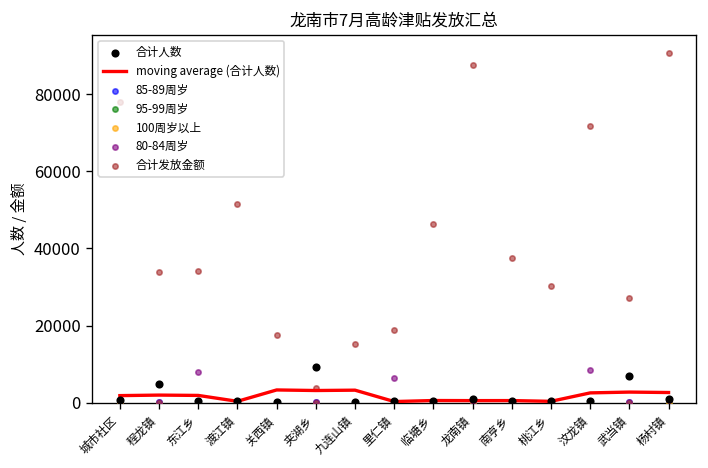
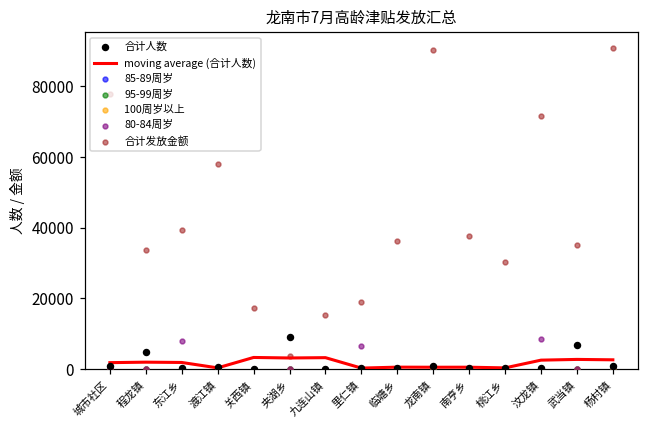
合计发放金额, 东江乡: 34000 -> 40000
合计发放金额, 渡江镇: 52000 -> 58000
合计发放金额, 临塘乡: 46000 -> 36000
合计发放金额, 龙南镇: 87000 -> 90000
合计发放金额, 武当镇: 27000 -> 35000
